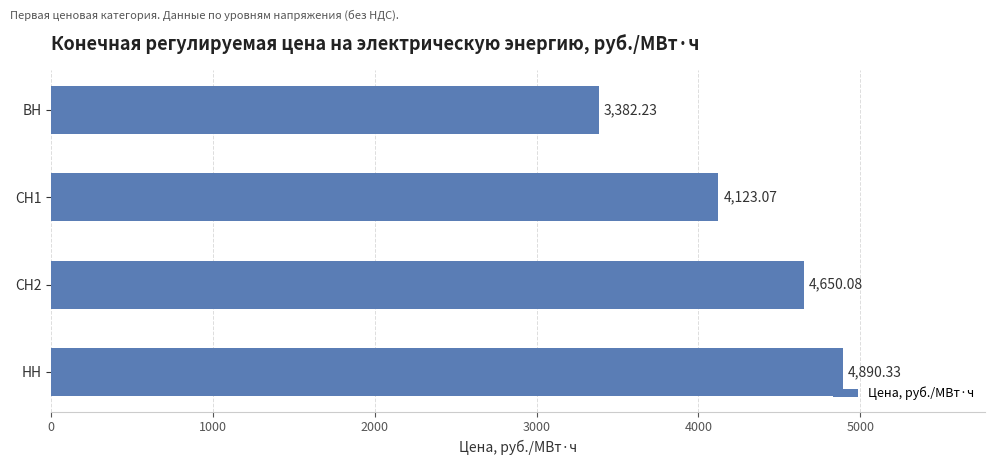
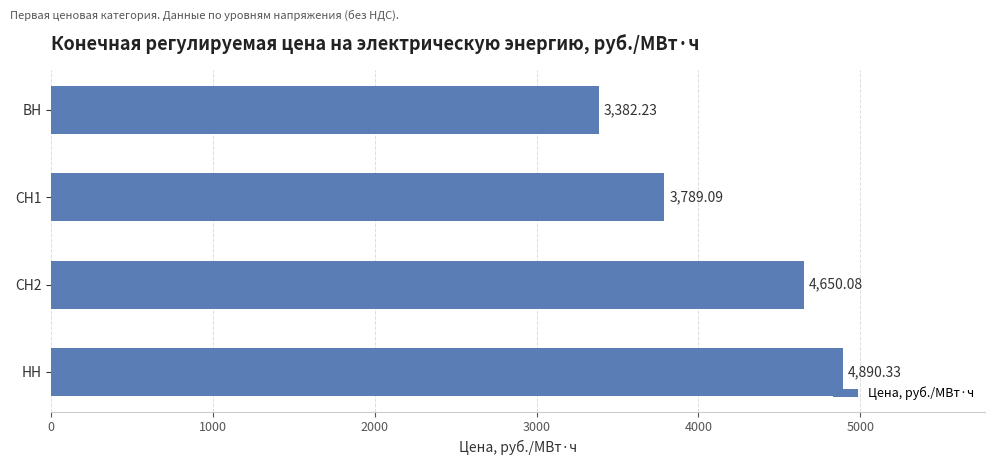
СН1: 4,123.07 -> 3,789.09
